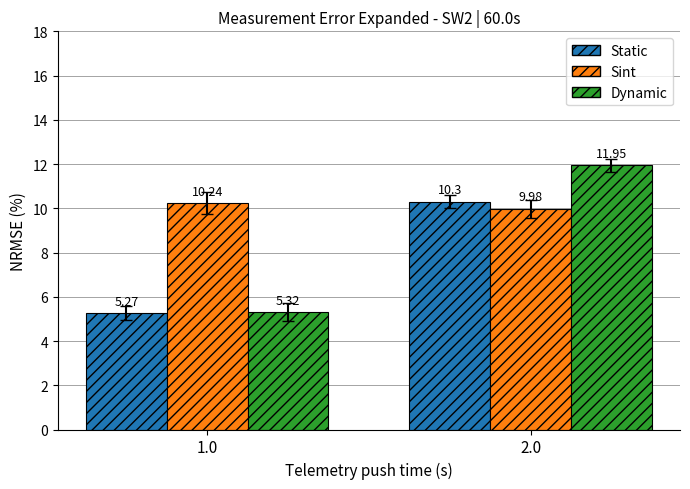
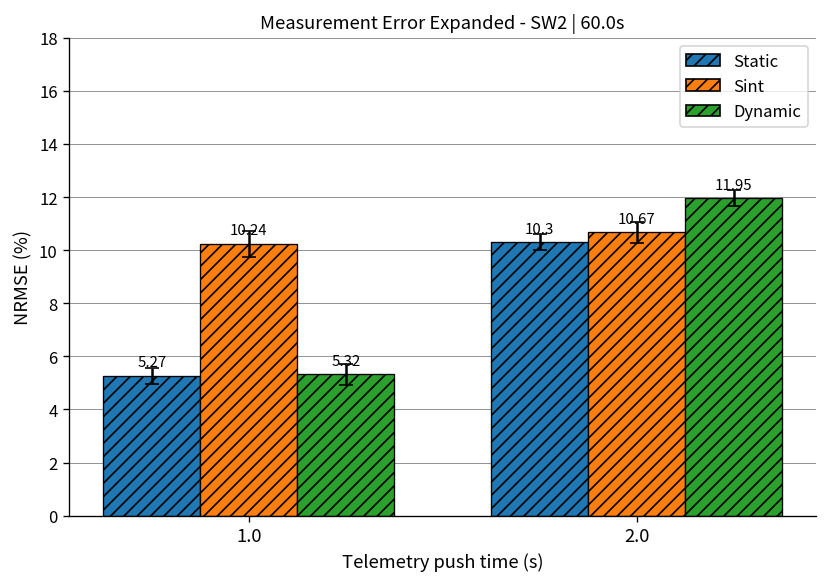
Sint, 2.0: 9.98 -> 10.67
